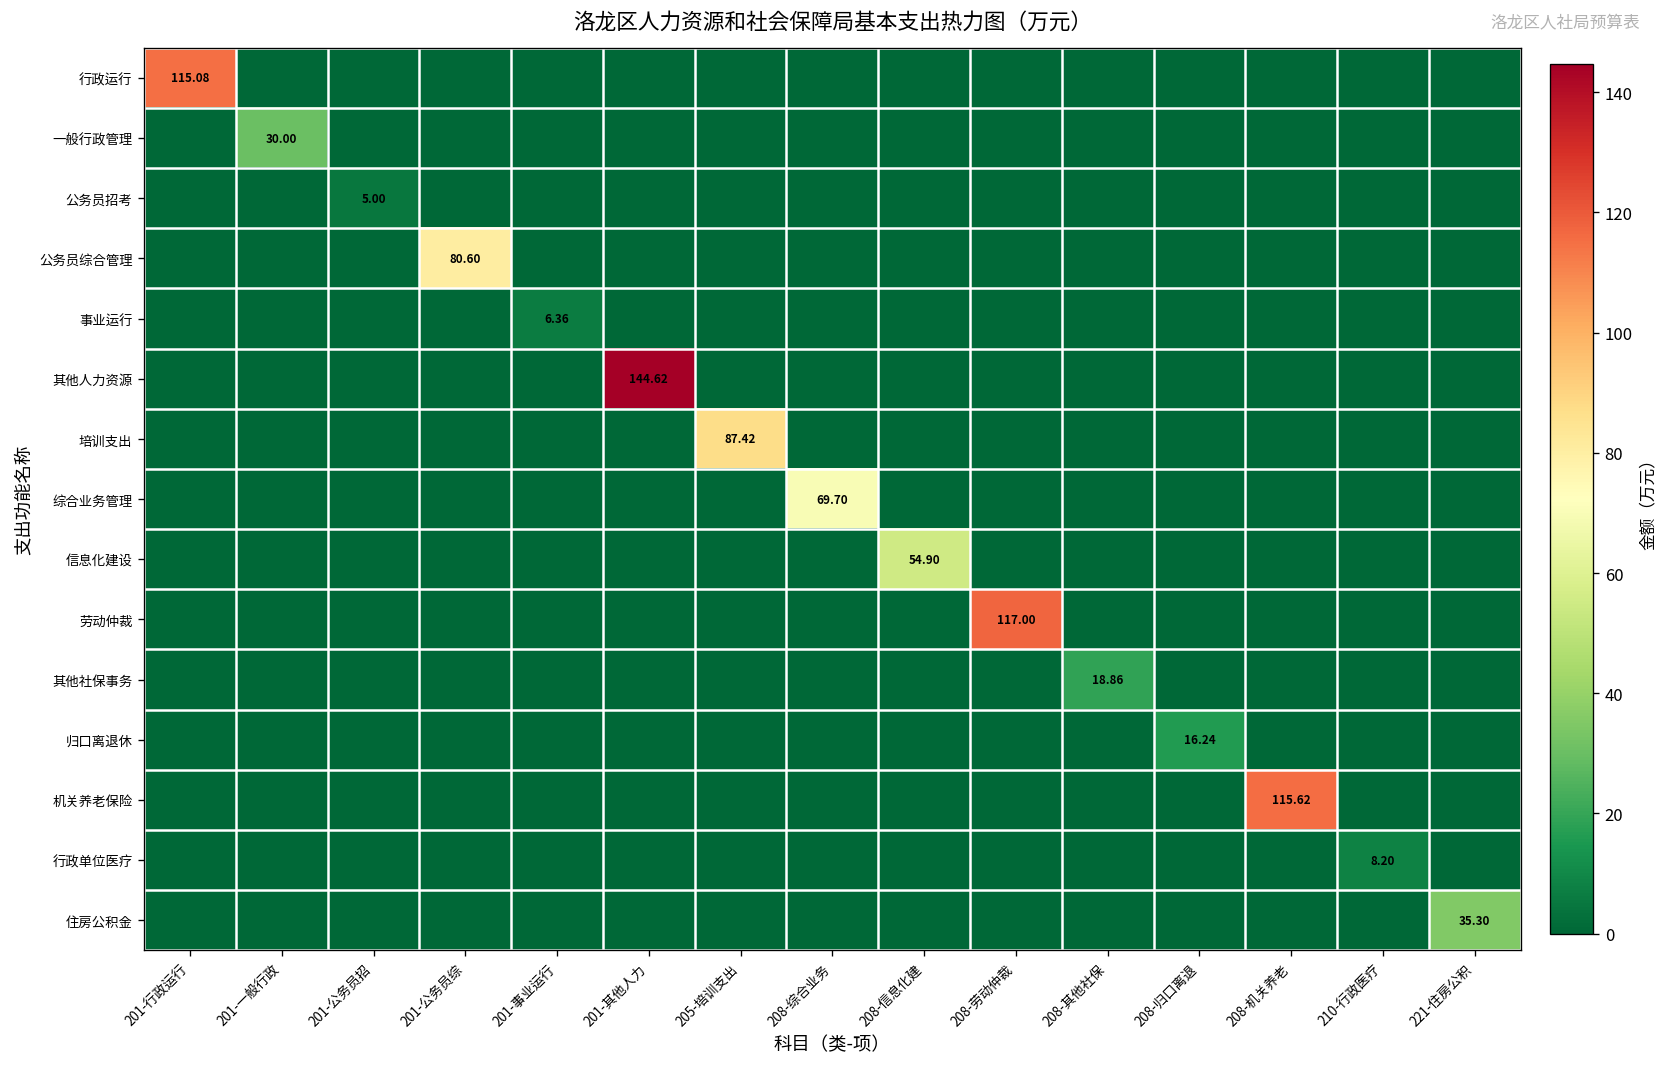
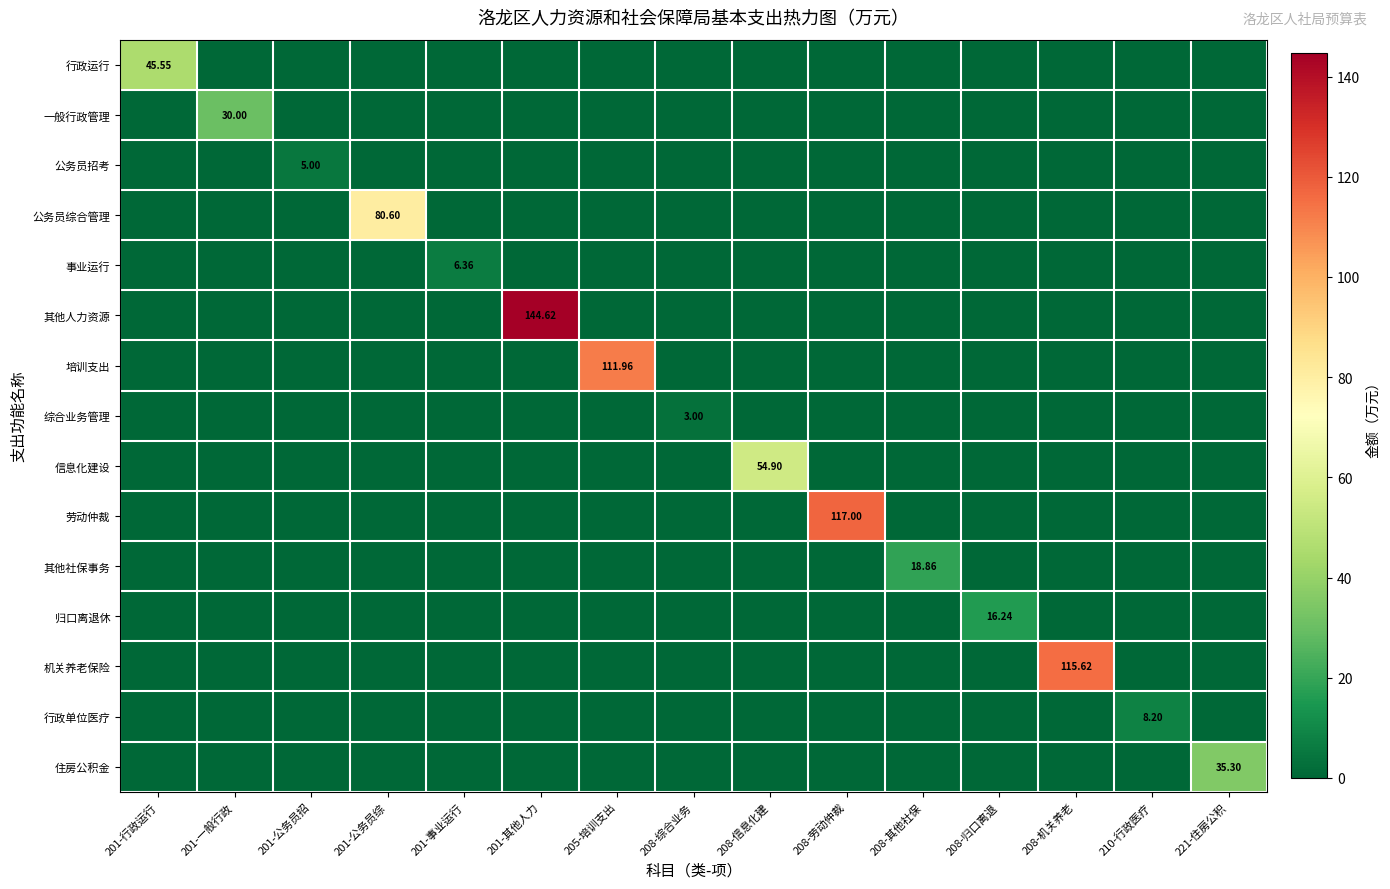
行政运行, 201-行政运行: 115.08 -> 45.55
培训支出, 205-培训支出: 87.42 -> 111.96
综合业务管理, 208-综合业务: 69.70 -> 3.00
